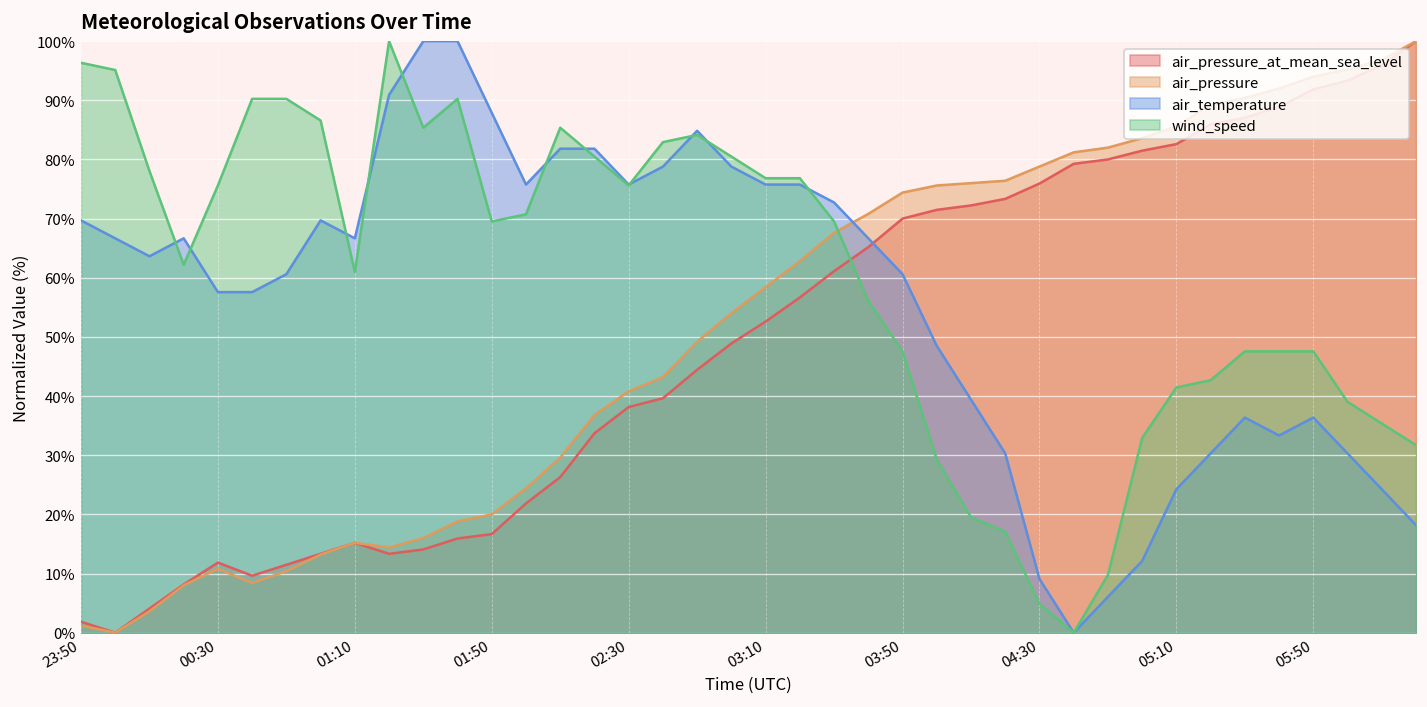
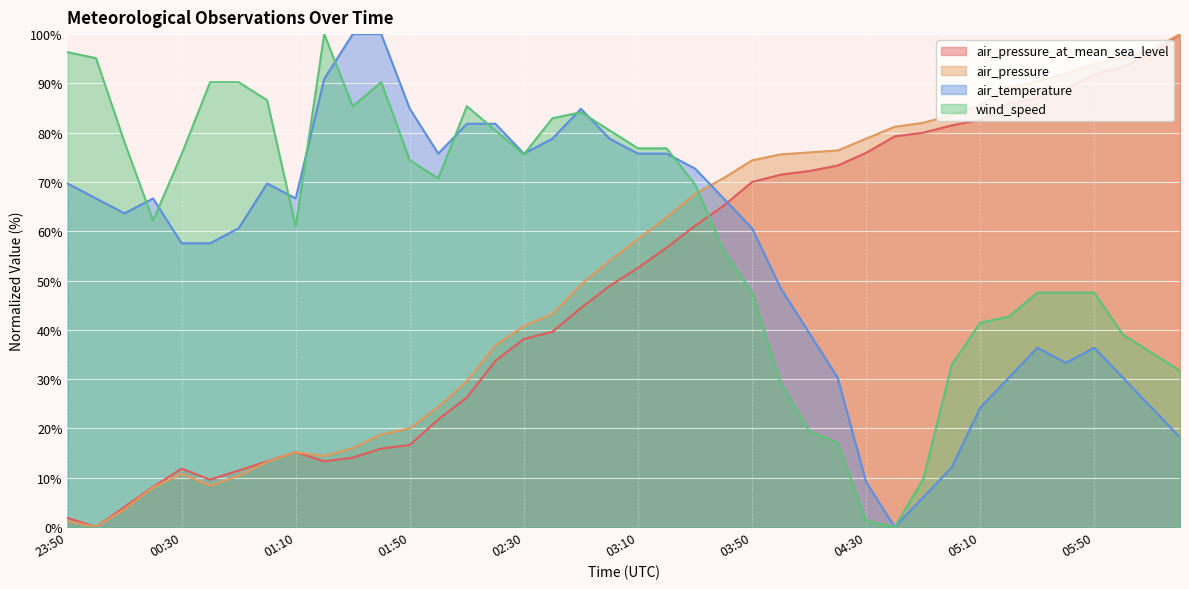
air_temperature, 01:50: 88% -> 85%
wind_speed, 01:50: 70% -> 74%
wind_speed, 04:30: 5% -> 1%
